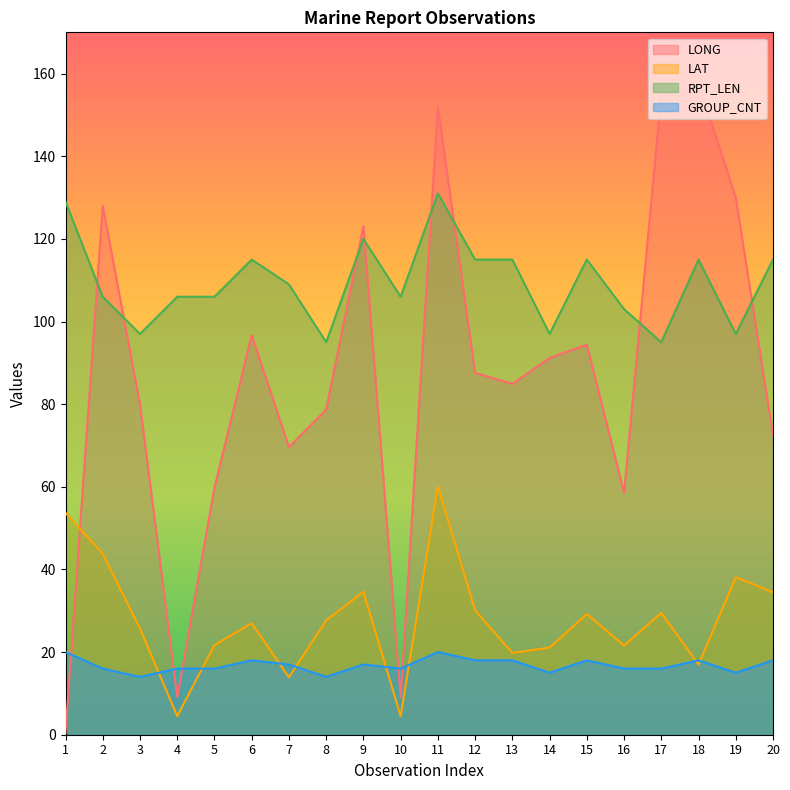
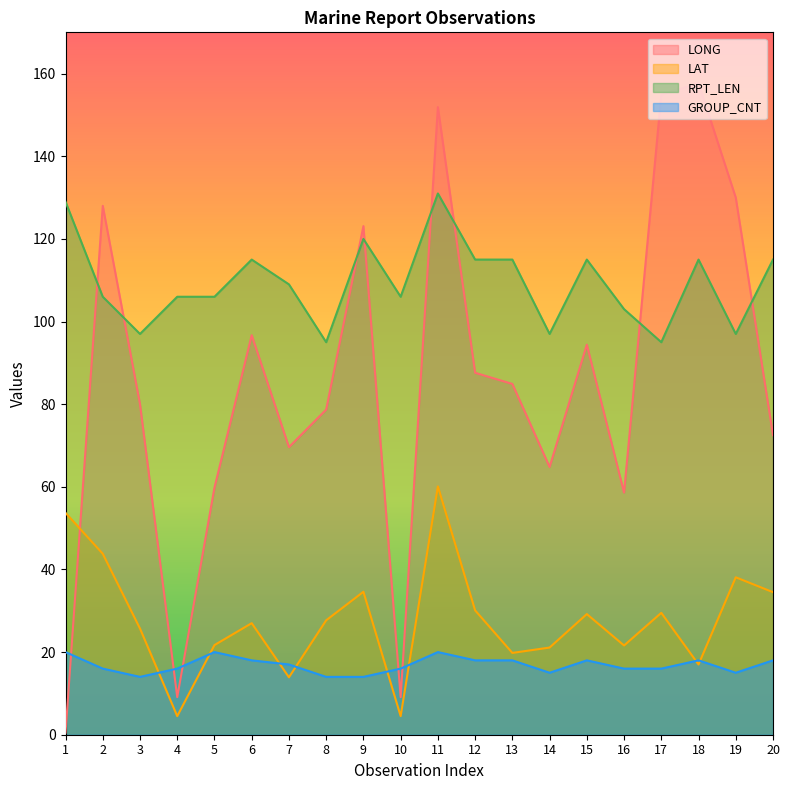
GROUP_CNT, 5: 16 -> 20
GROUP_CNT, 9: 17 -> 14
LONG, 14: 91 -> 65
